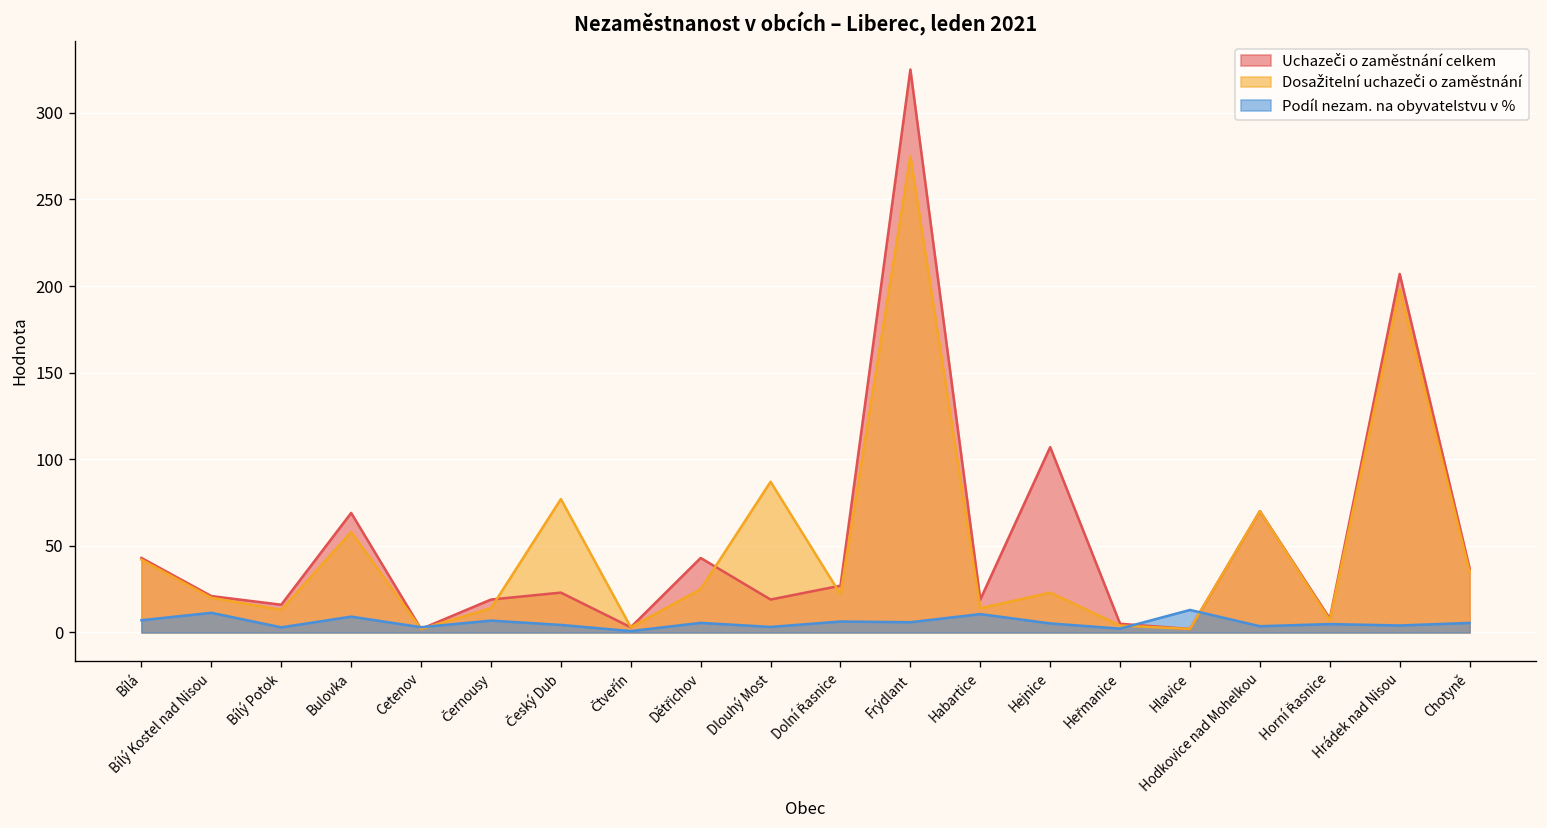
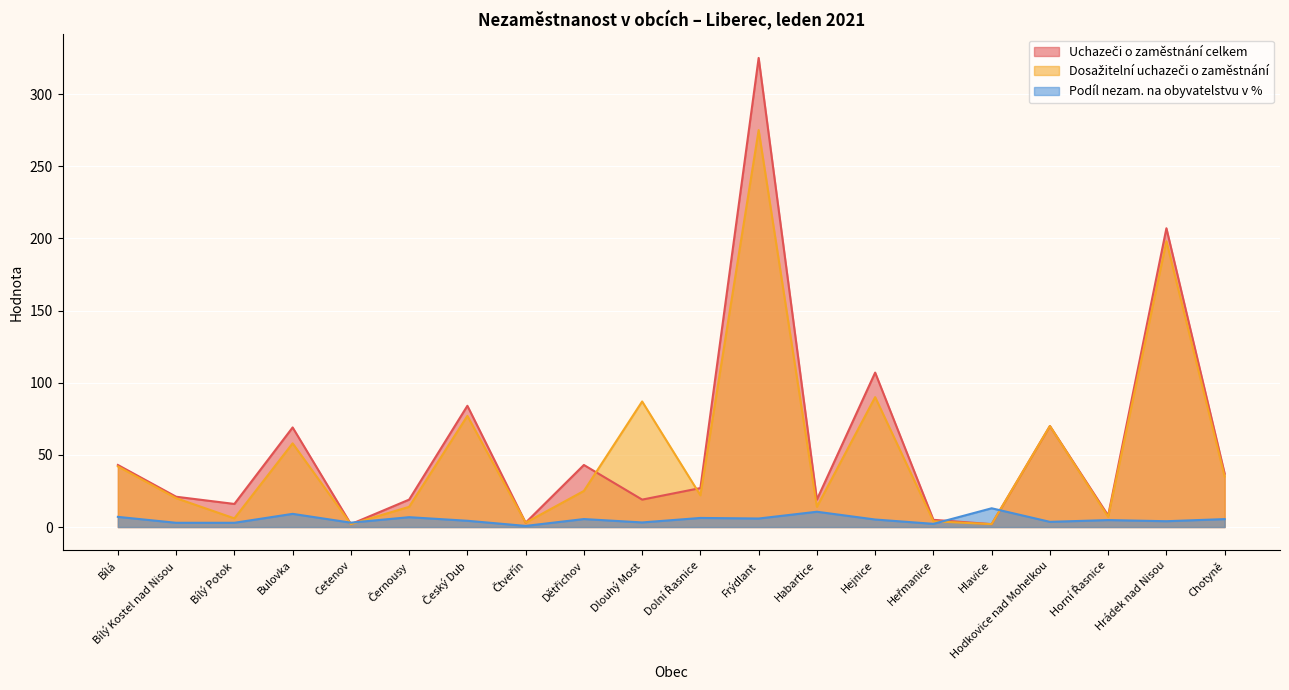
Podíl nezam. na obyvatelstvu v %, Bílý Kostel nad Nisou: 11 -> 3
Dosažitelní uchazeči o zaměstnání, Bílý Potok: 13 -> 6
Uchazeči o zaměstnání celkem, Český Dub: 23 -> 84
Dosažitelní uchazeči o zaměstnání, Hejnice: 23 -> 90
